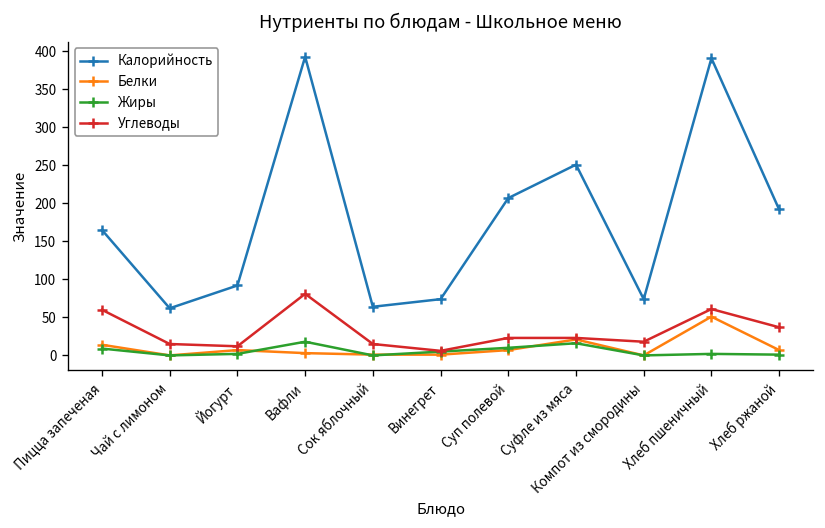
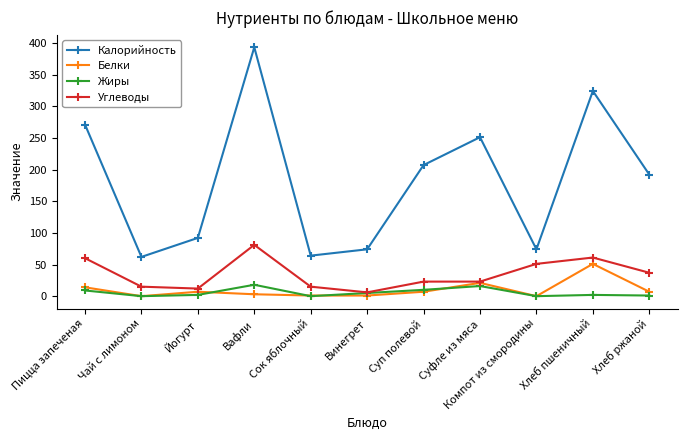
Калорийность, Пицца запеченая: 170 -> 270
Углеводы, Компот из смородины: 20 -> 50
Калорийность, Хлеб пшеничный: 390 -> 320
